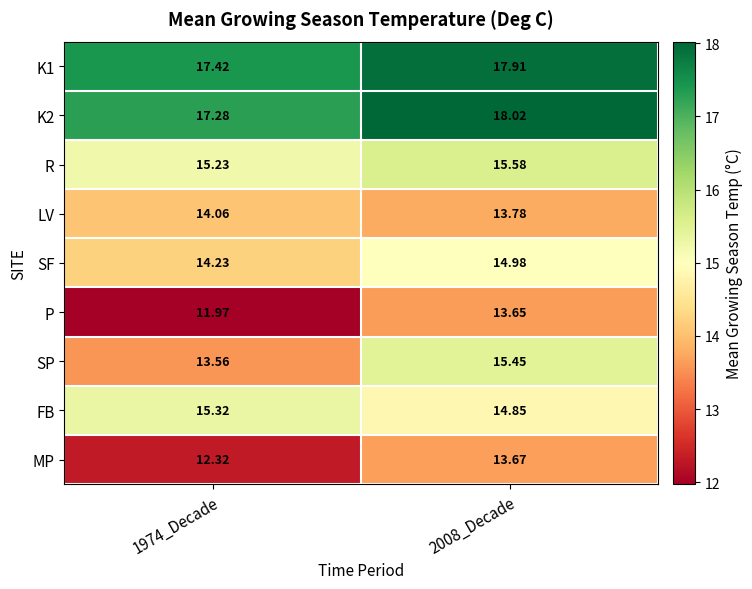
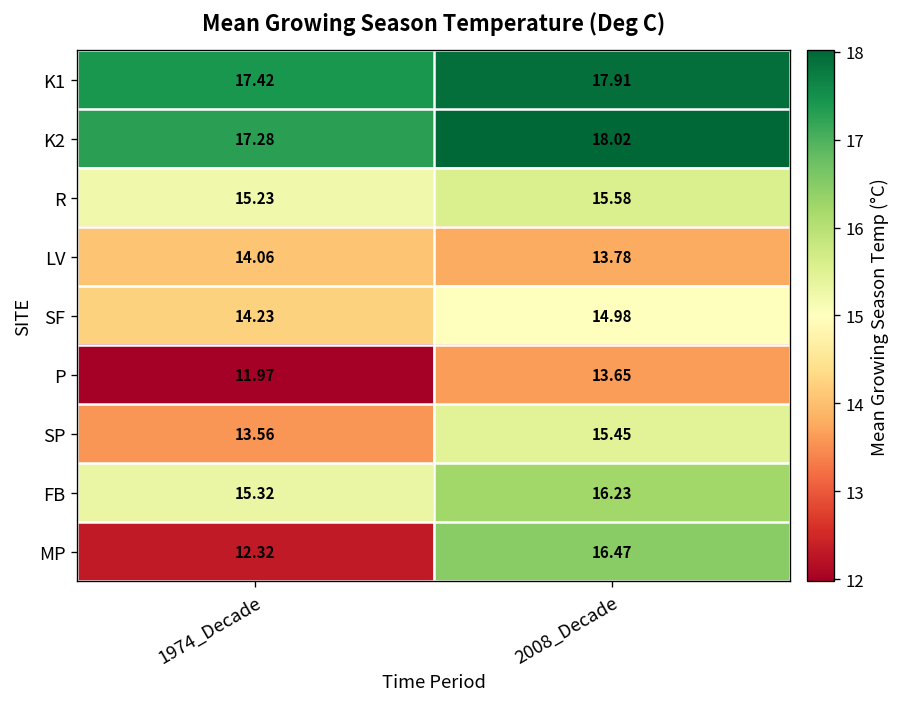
FB, 2008_Decade: 14.85 -> 16.23
MP, 2008_Decade: 13.67 -> 16.47
